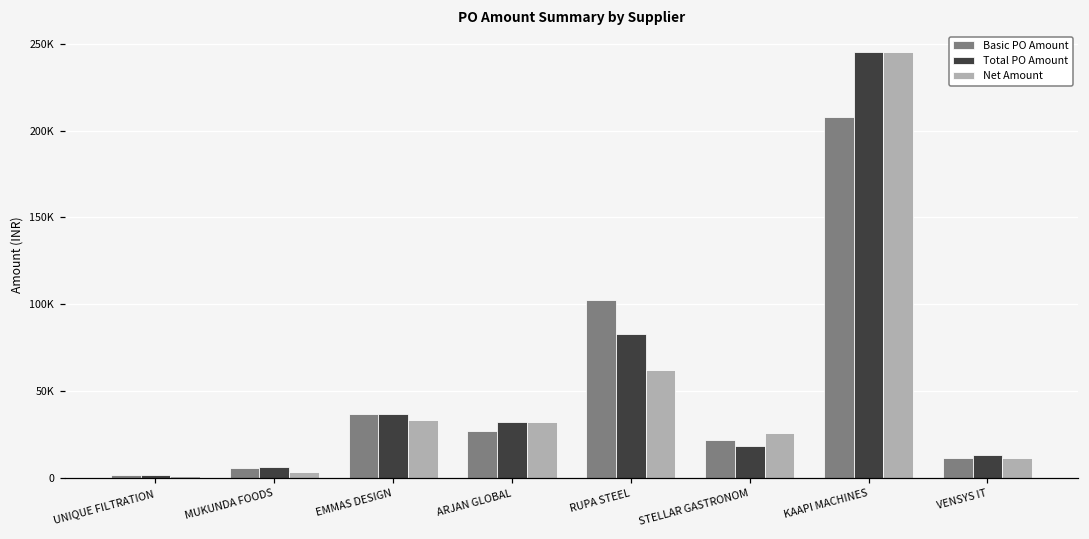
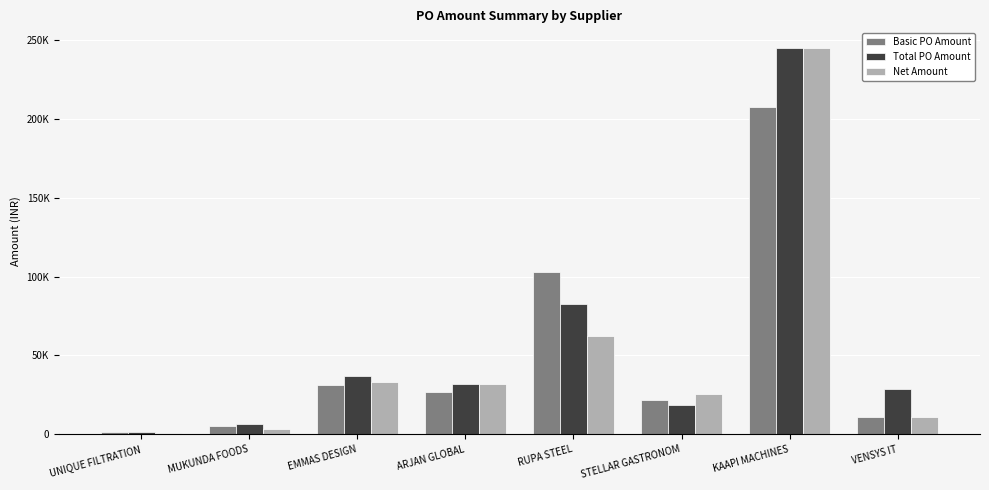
Basic PO Amount, EMMAS DESIGN: 37000 -> 31000
Total PO Amount, VENSYS IT: 13000 -> 29000
